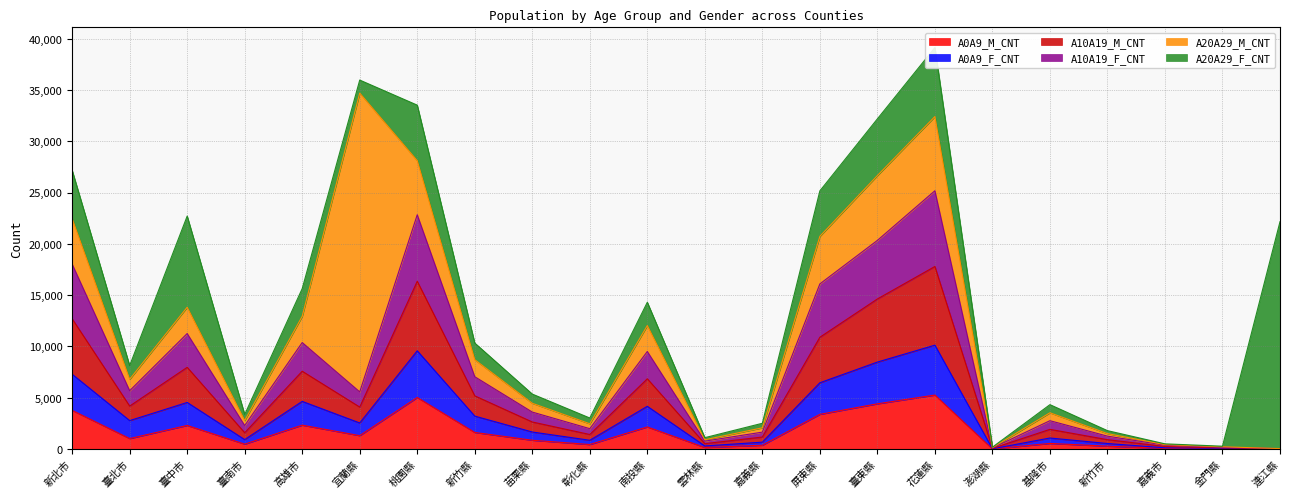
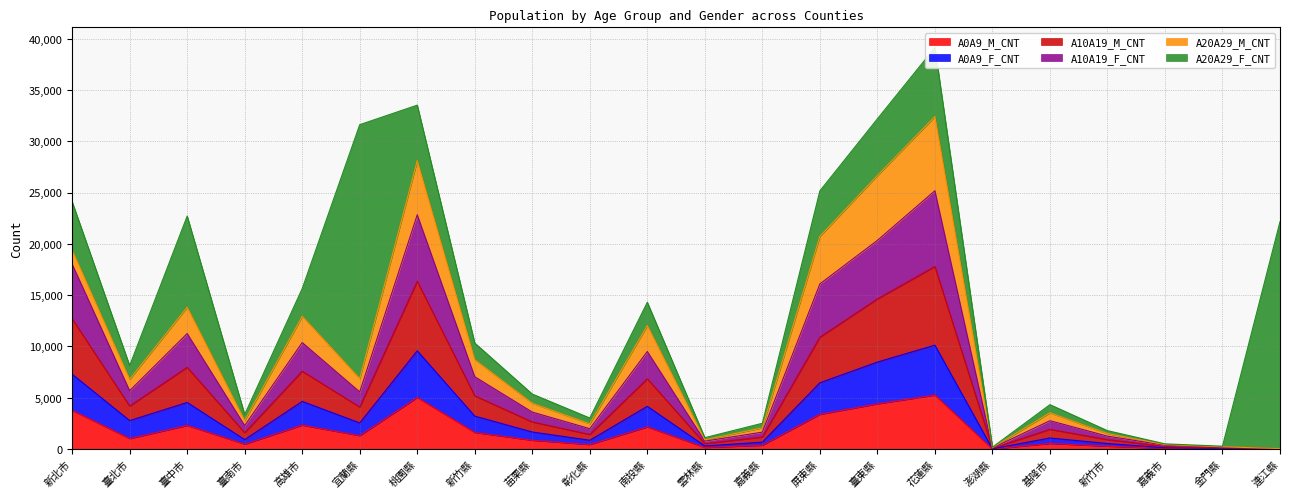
A20A29_M_CNT, 新北市: 4,400 -> 1,400
A20A29_M_CNT, 宜蘭縣: 29,100 -> 1,300
A20A29_F_CNT, 宜蘭縣: 1,300 -> 24,700
